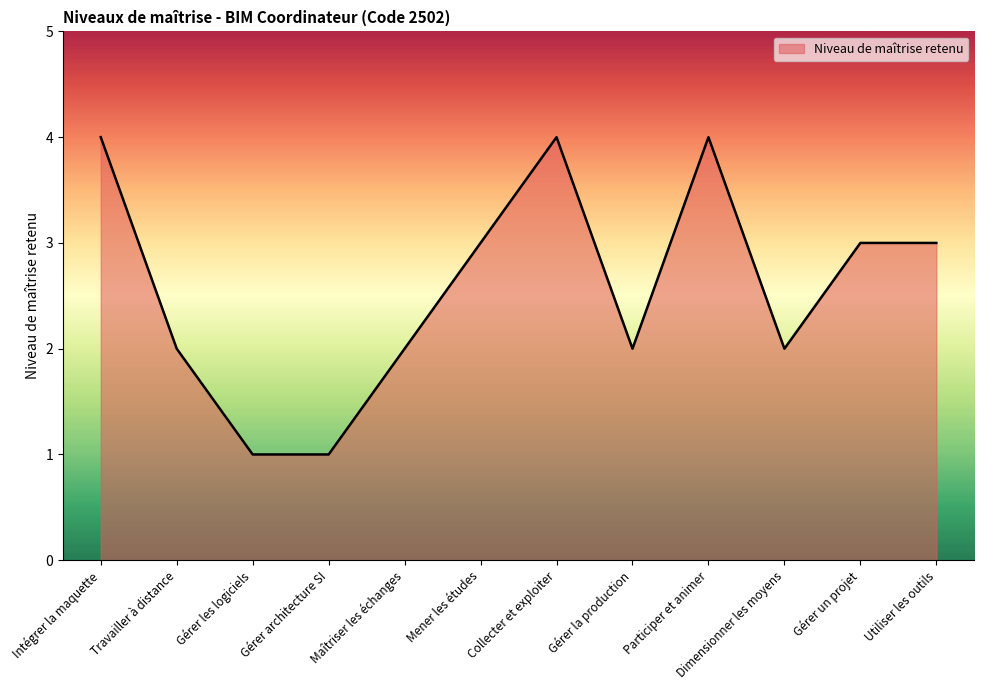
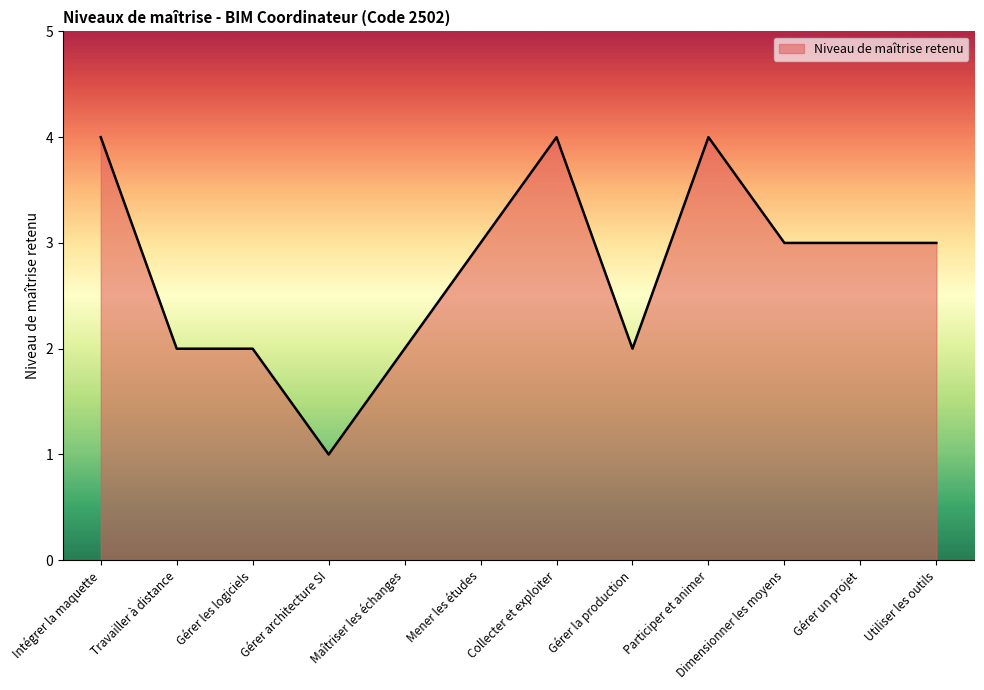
Gérer les logiciels: 1 -> 2
Dimensionner les moyens: 2 -> 3
